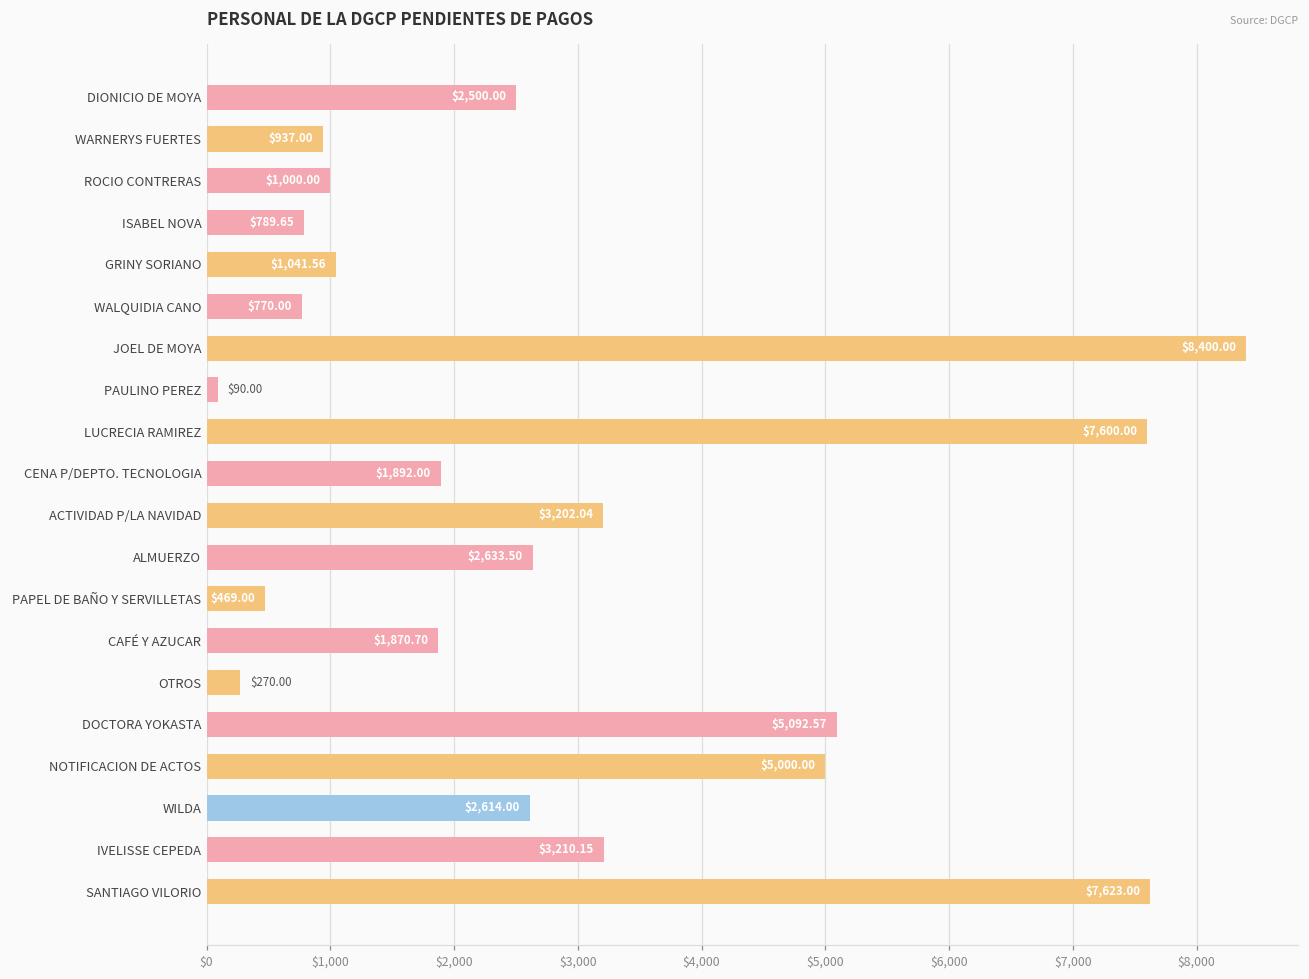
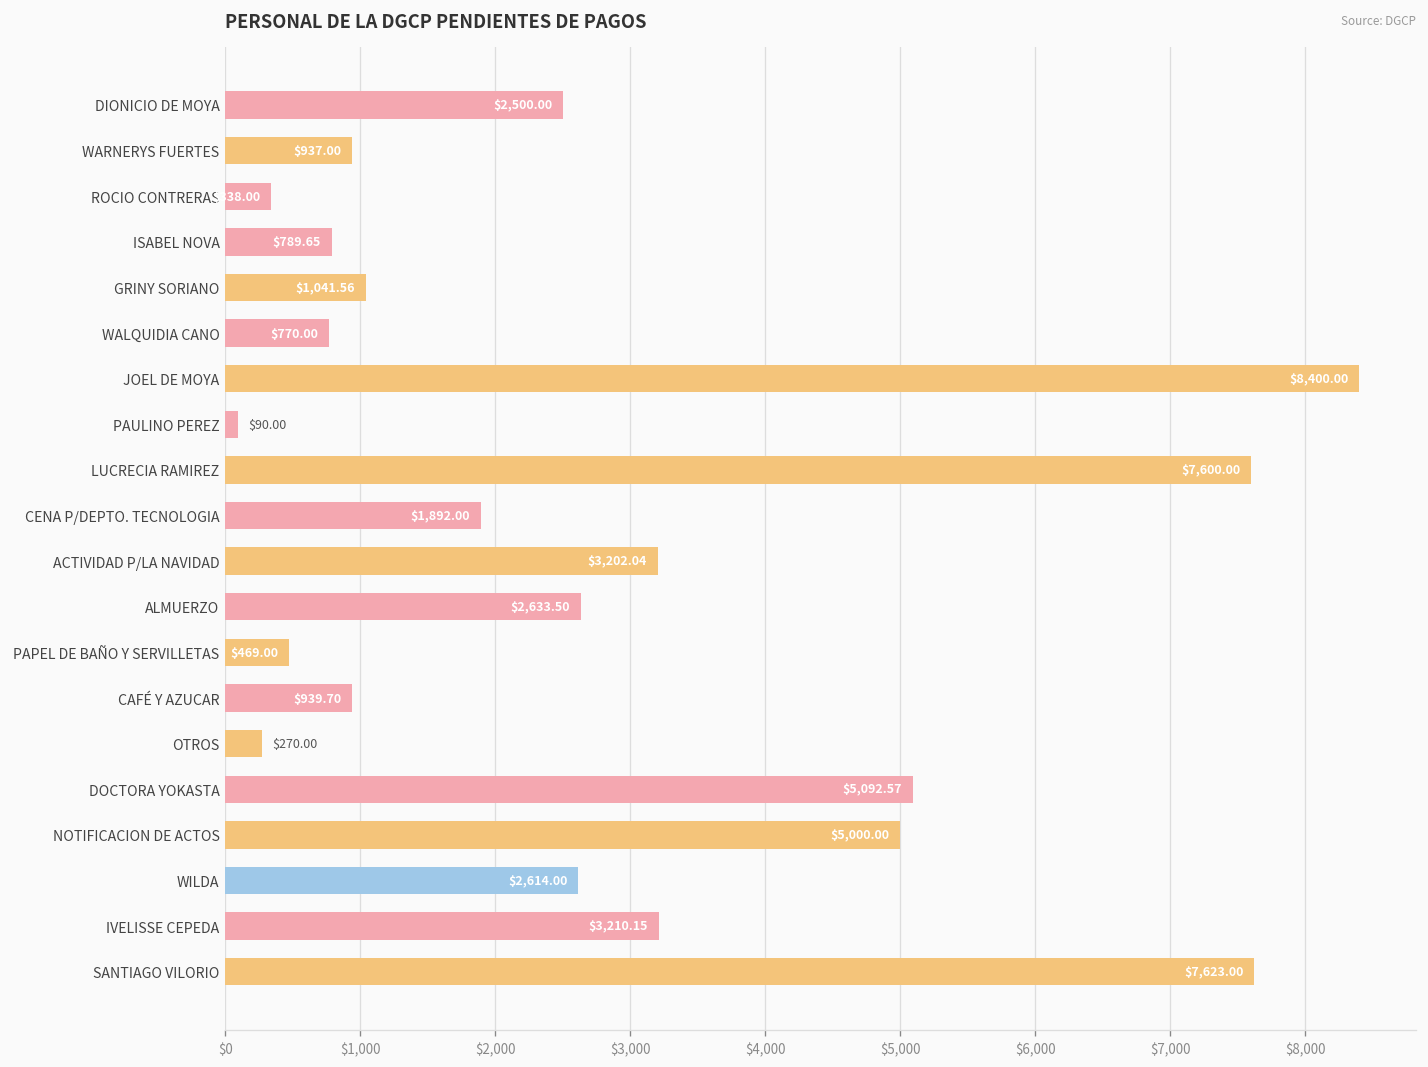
ROCIO CONTRERAS: $1,000.00 -> $338.00
CAFÉ Y AZUCAR: $1,870.70 -> $939.70
